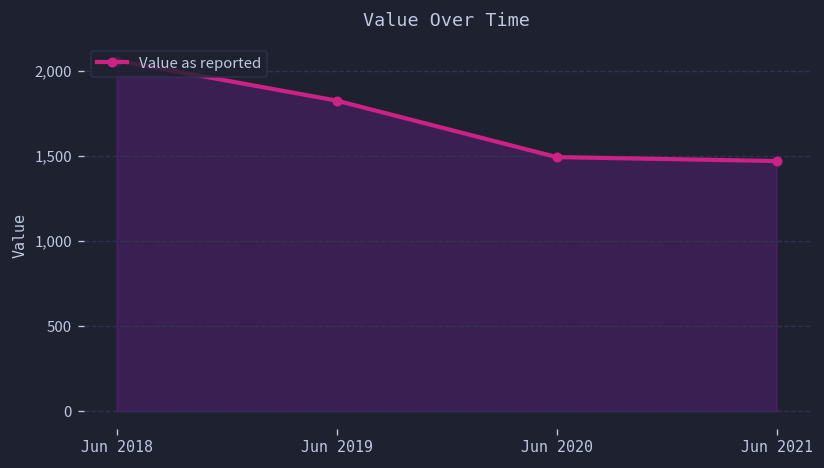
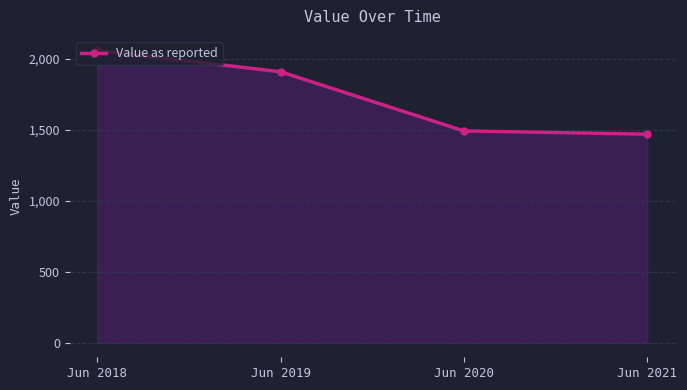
Jun 2019: 1,830 -> 1,910
